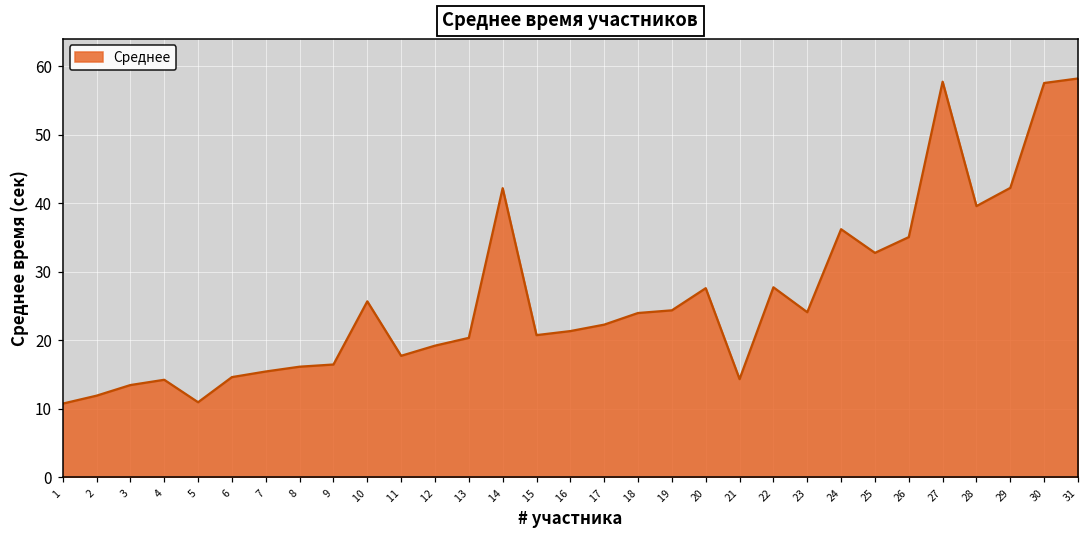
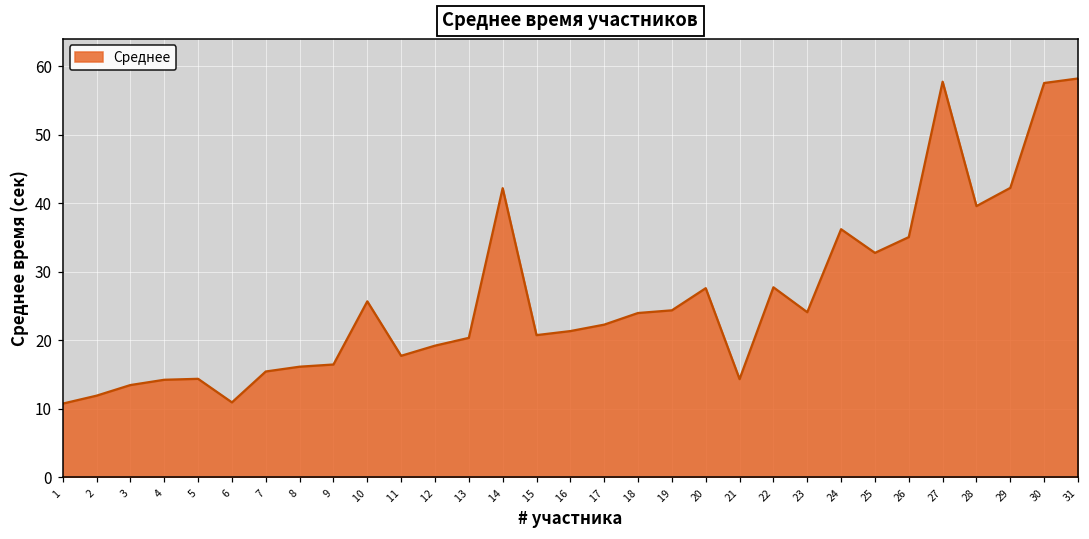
5: 11 -> 14
6: 15 -> 11
